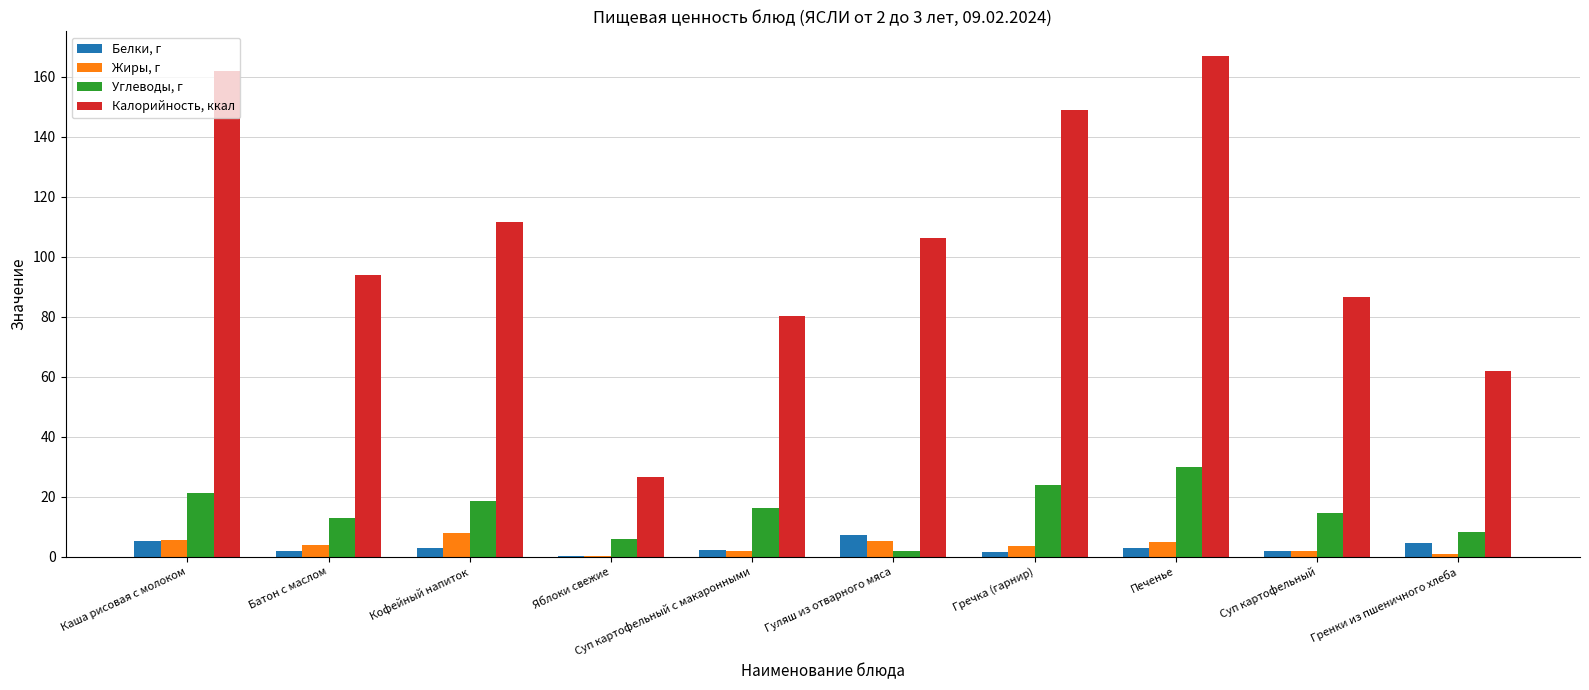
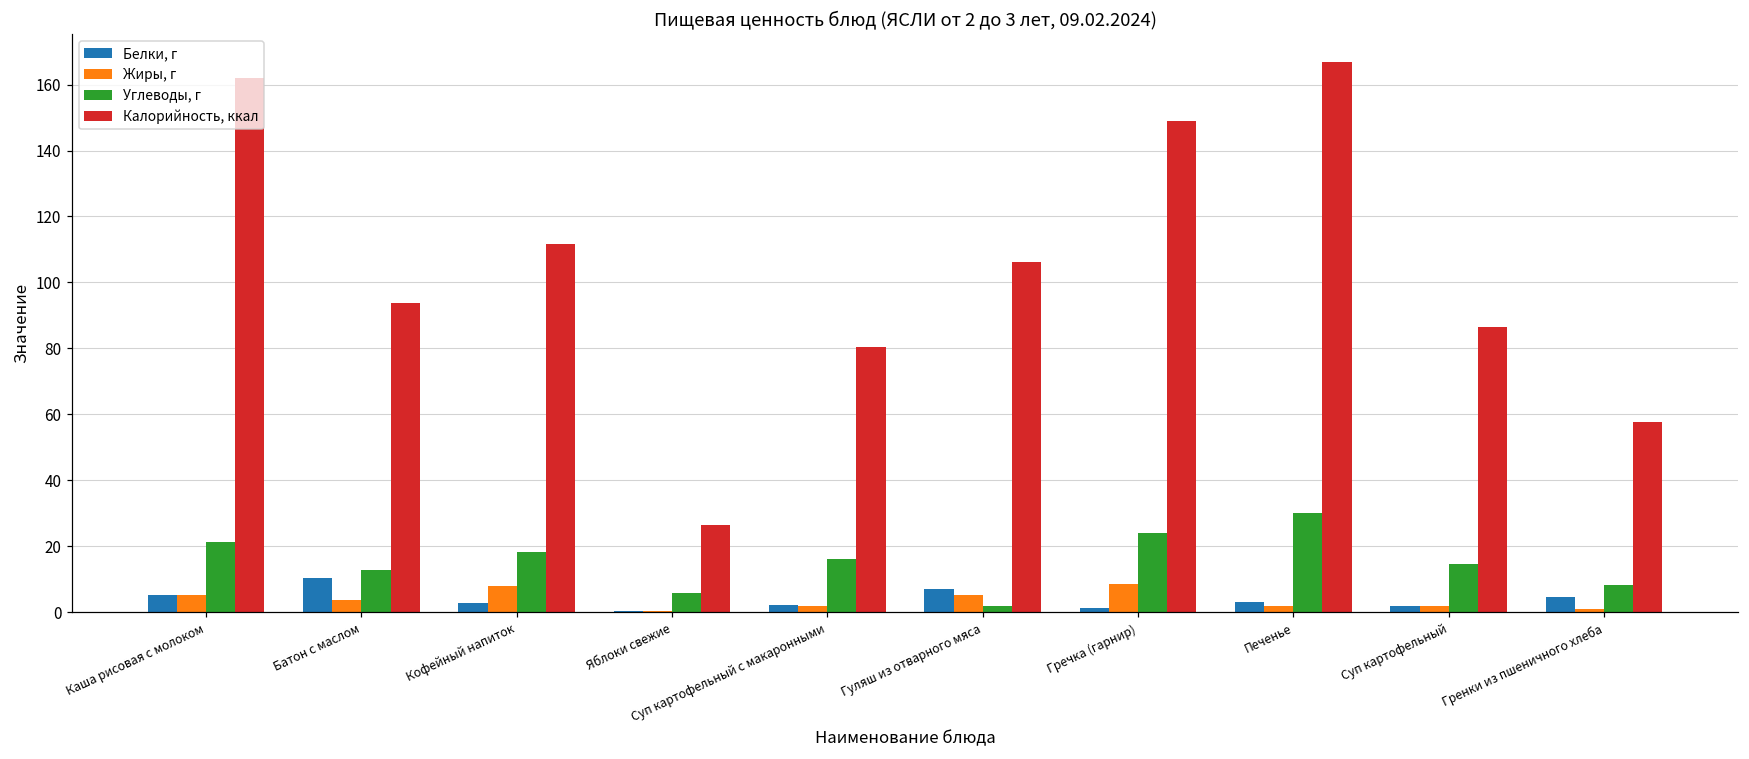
Белки, г, Батон с маслом: 2 -> 10
Жиры, г, Гречка (гарнир): 4 -> 9
Жиры, г, Печенье: 5 -> 2
Калорийность, ккал, Гренки из пшеничного хлеба: 62 -> 58
